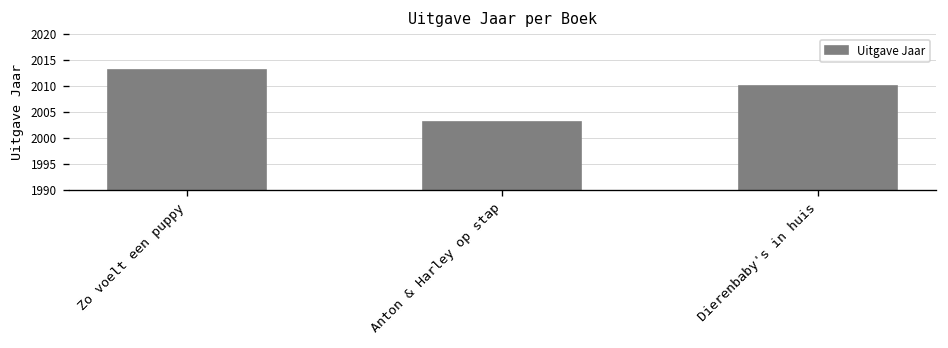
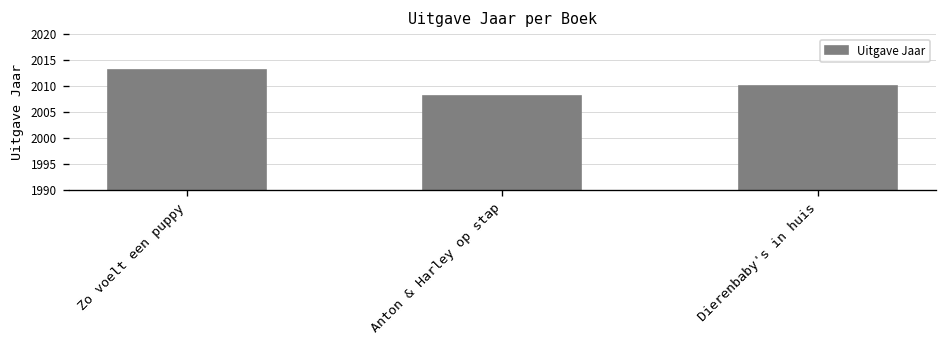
Anton & Harley op stap: 2003 -> 2008
